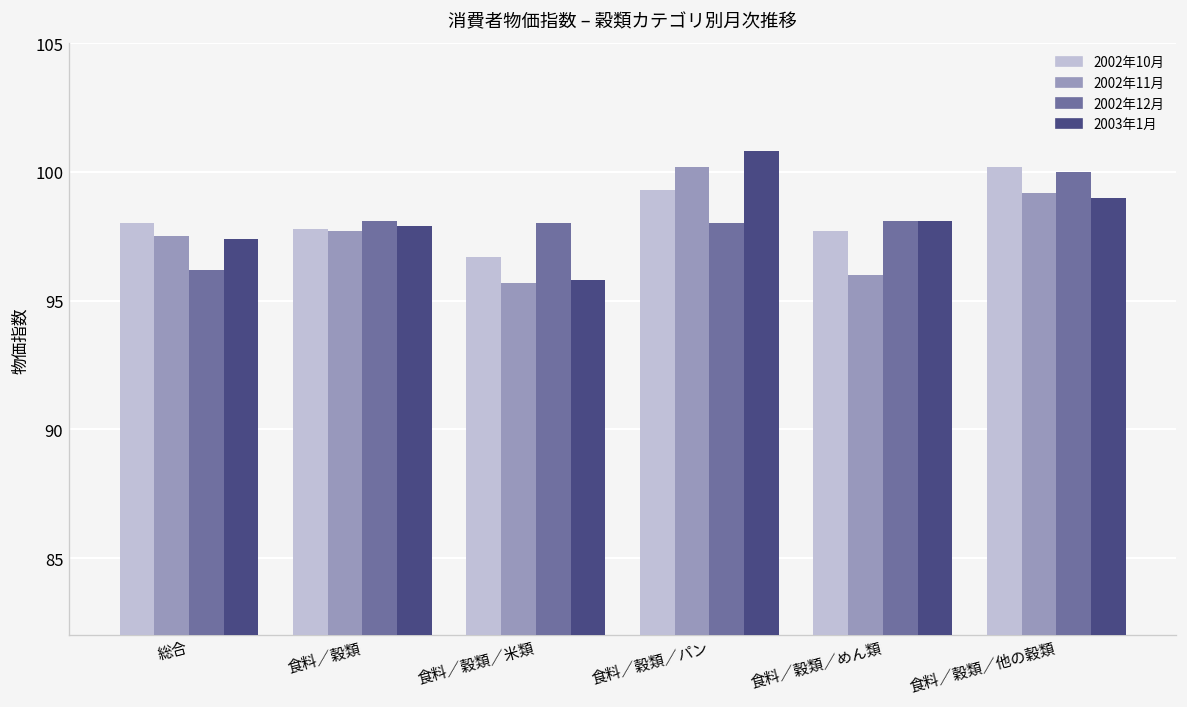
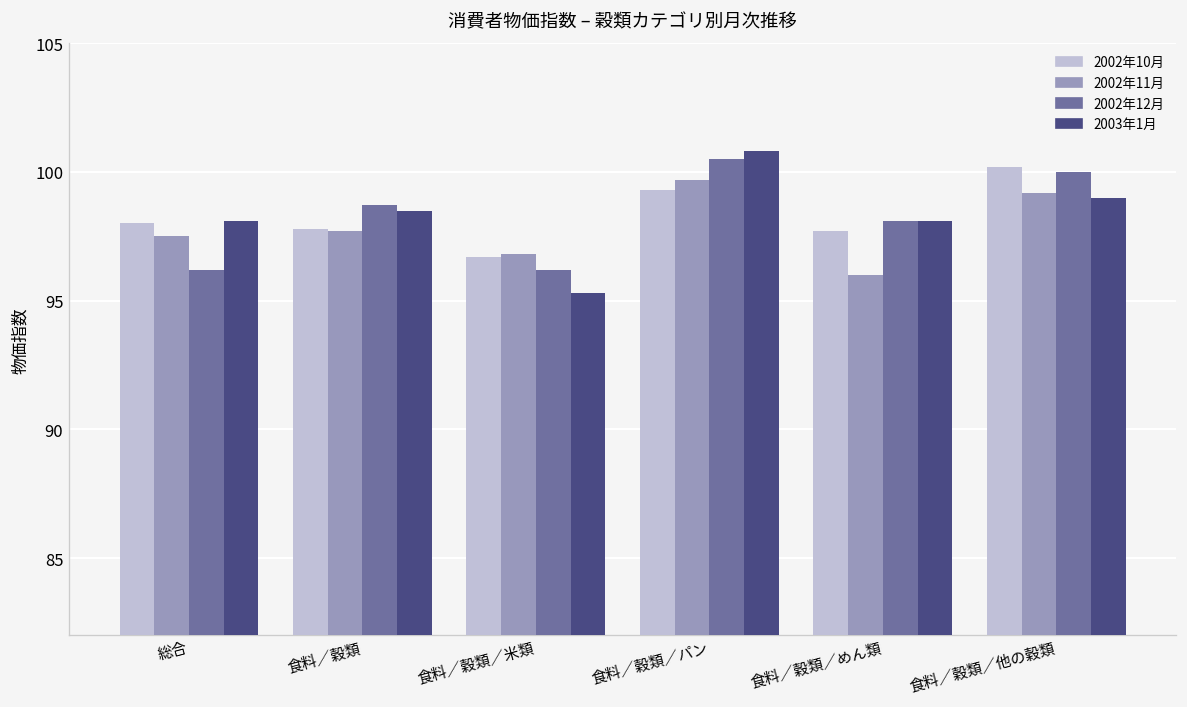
2003年1月, 総合: 97.4 -> 98.1
2002年12月, 食料／穀類: 98.1 -> 98.7
2003年1月, 食料／穀類: 97.9 -> 98.5
2002年11月, 食料／穀類／米類: 95.7 -> 96.8
2002年12月, 食料／穀類／米類: 98.0 -> 96.2
2003年1月, 食料／穀類／米類: 95.8 -> 95.3
2002年11月, 食料／穀類／パン: 100.2 -> 99.7
2002年12月, 食料／穀類／パン: 98.0 -> 100.5
